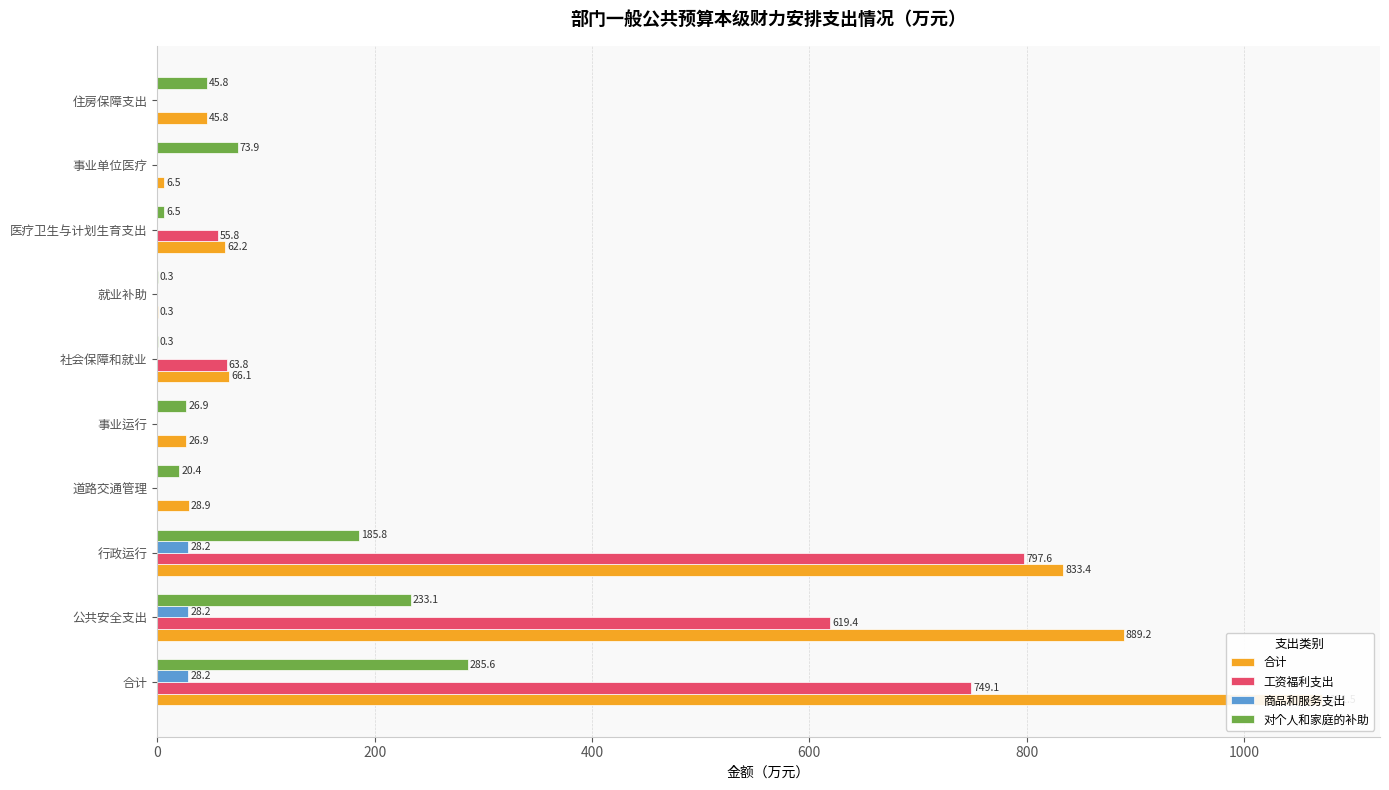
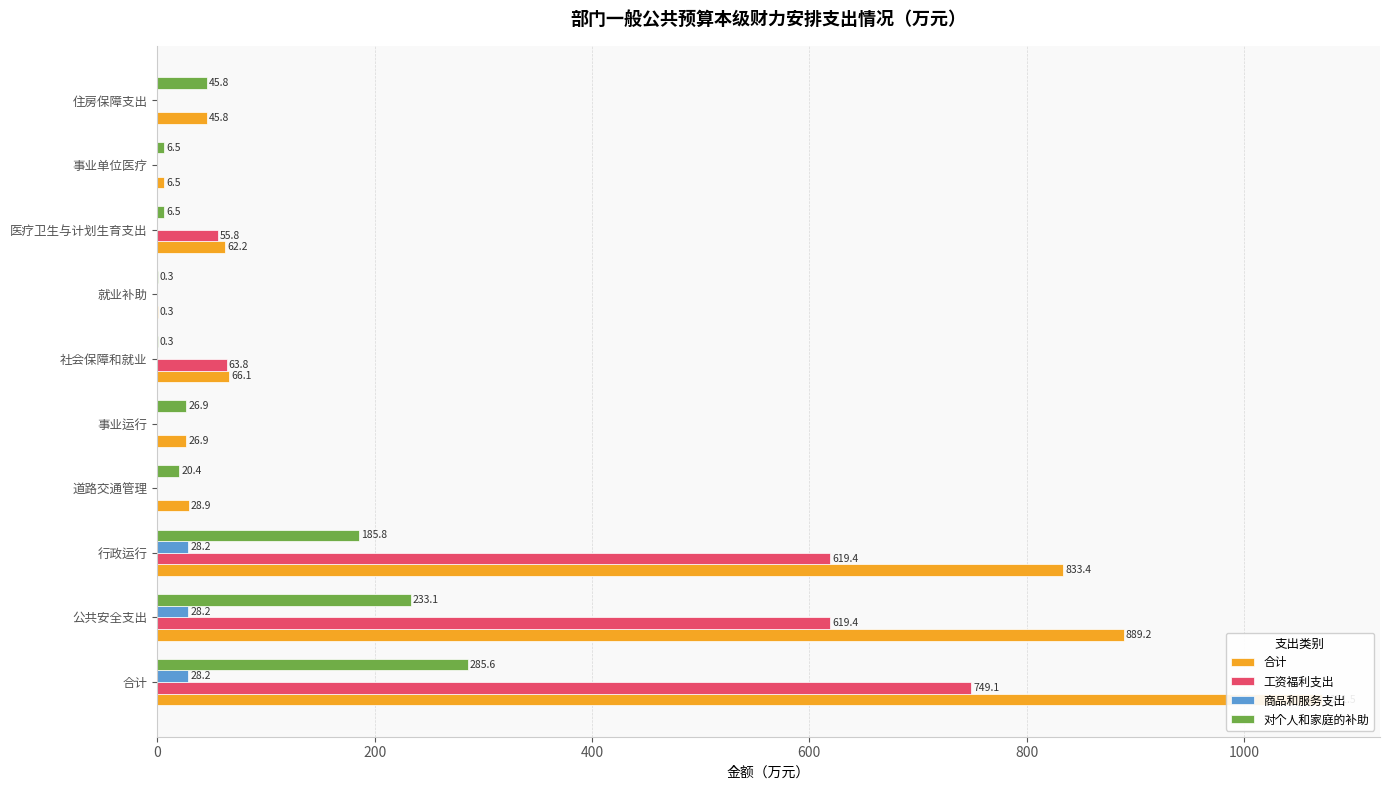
对个人和家庭的补助, 事业单位医疗: 73.9 -> 6.5
工资福利支出, 行政运行: 797.6 -> 619.4
